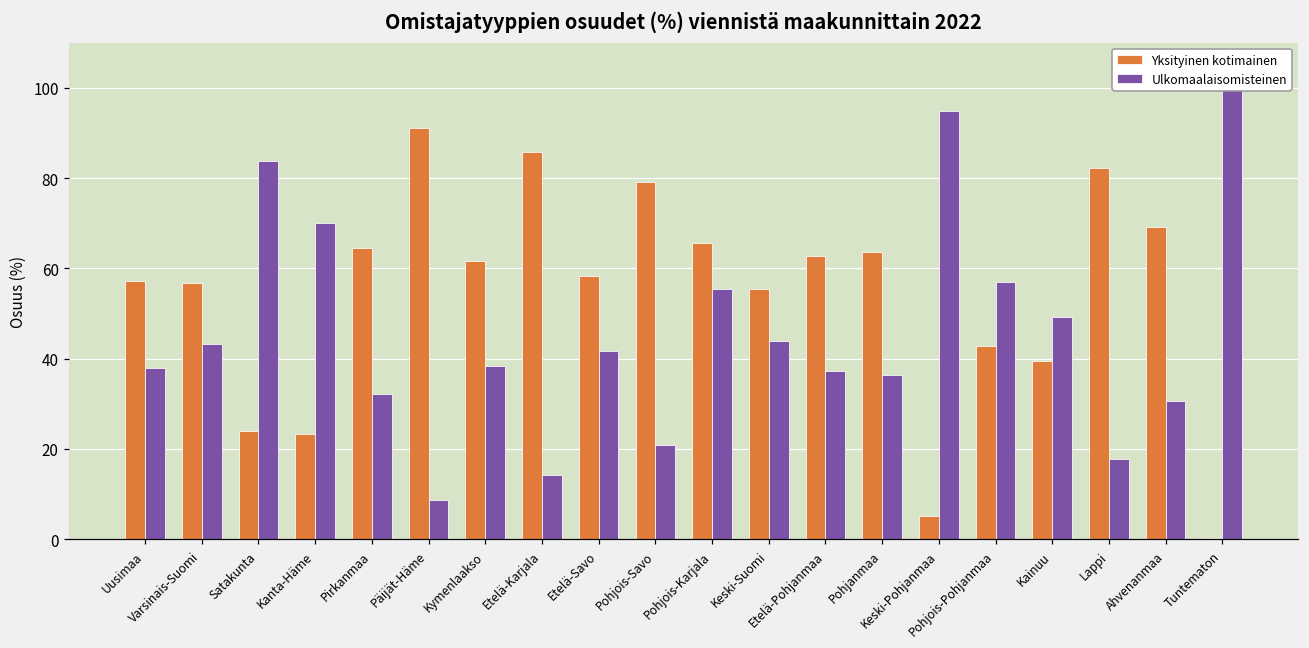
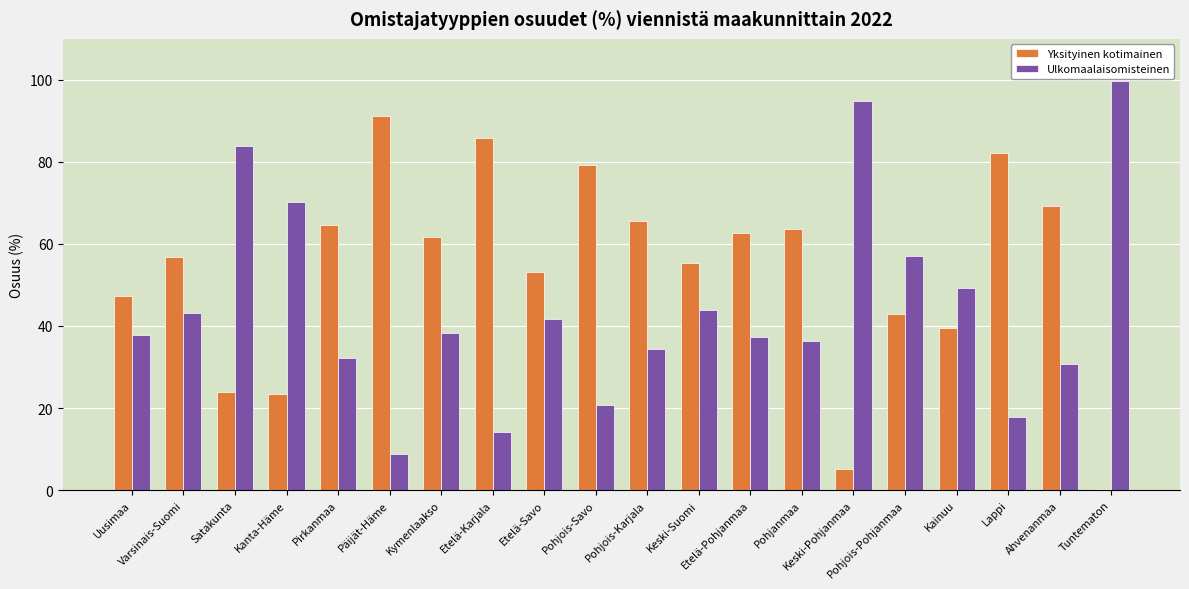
Yksityinen kotimainen, Uusimaa: 57 -> 47
Yksityinen kotimainen, Etelä-Savo: 58 -> 53
Ulkomaalaisomisteinen, Pohjois-Karjala: 55 -> 34
